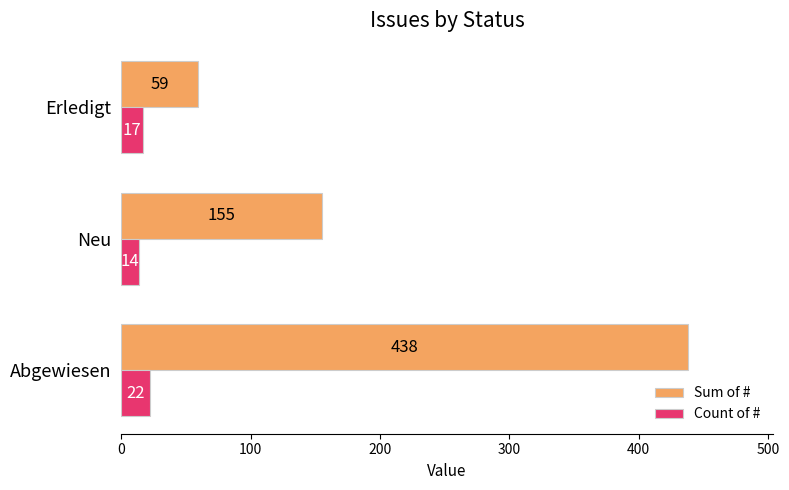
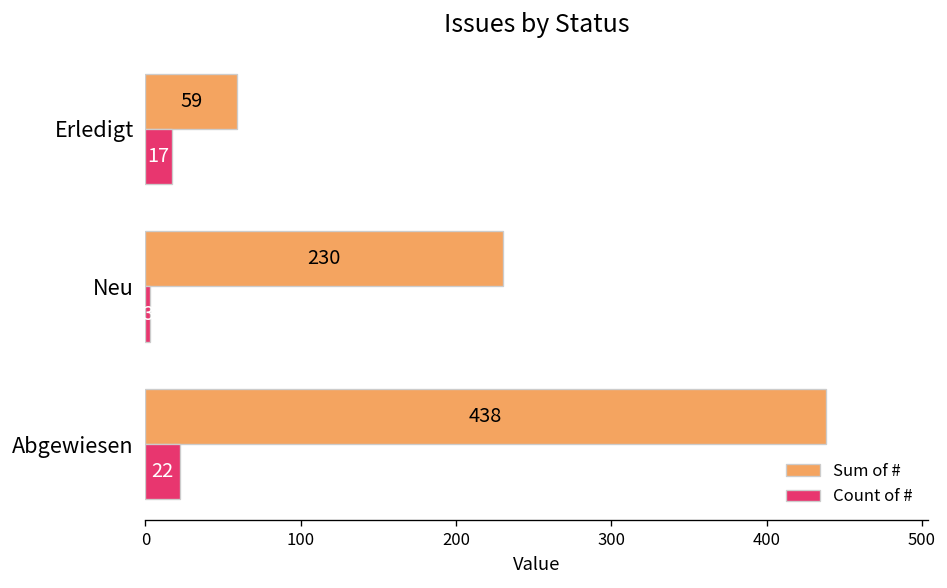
Sum of #, Neu: 155 -> 230
Count of #, Neu: 14 -> 3
